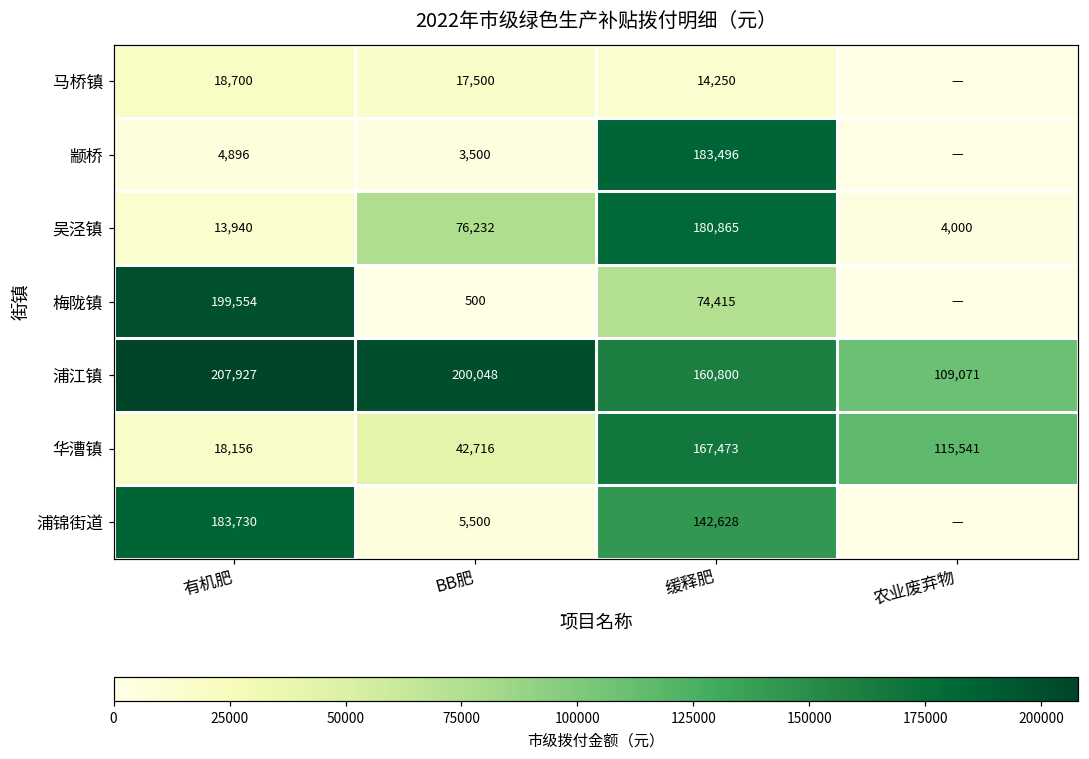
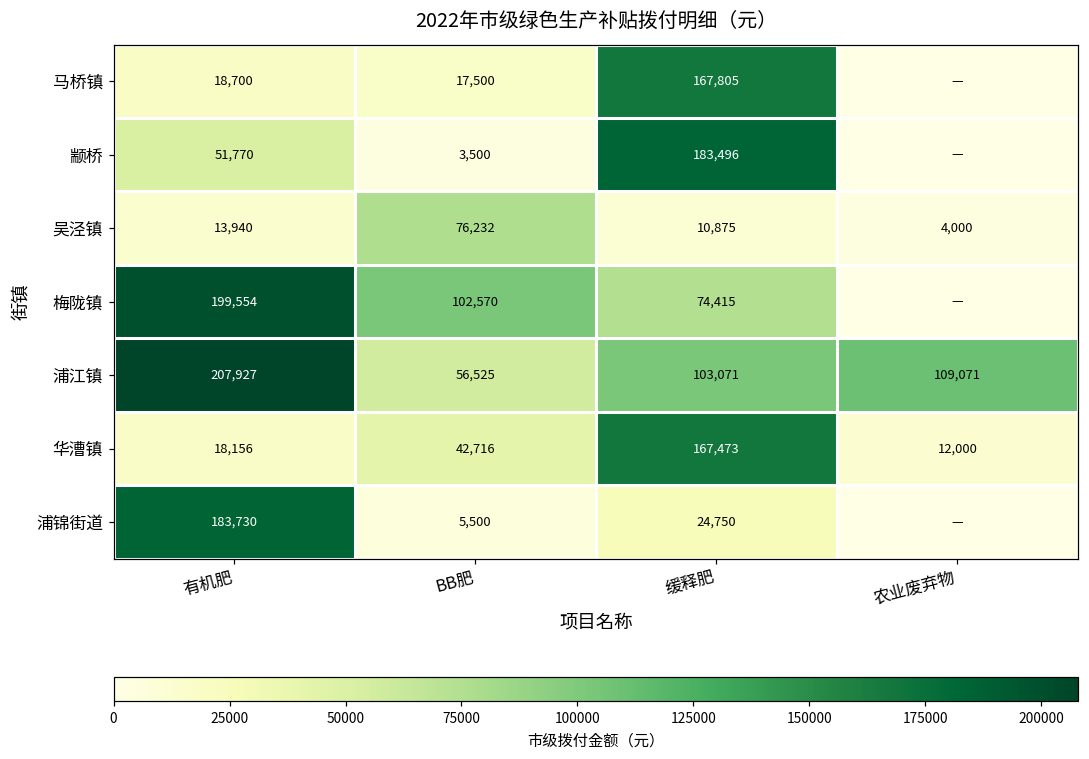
马桥镇, 缓释肥: 14,250 -> 167,805
颛桥, 有机肥: 4,896 -> 51,770
吴泾镇, 缓释肥: 180,865 -> 10,875
梅陇镇, BB肥: 500 -> 102,570
浦江镇, BB肥: 200,048 -> 56,525
浦江镇, 缓释肥: 160,800 -> 103,071
华漕镇, 农业废弃物: 115,541 -> 12,000
浦锦街道, 缓释肥: 142,628 -> 24,750
